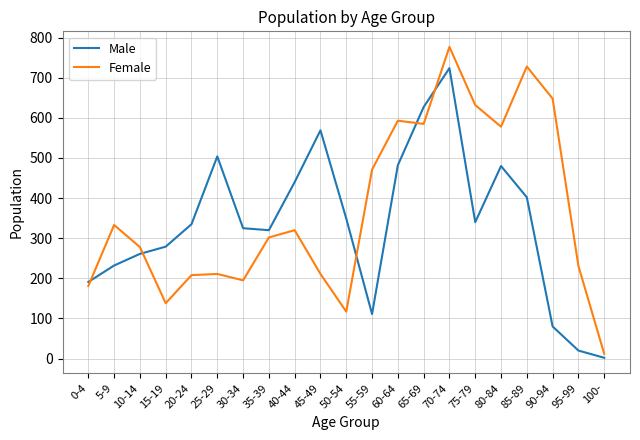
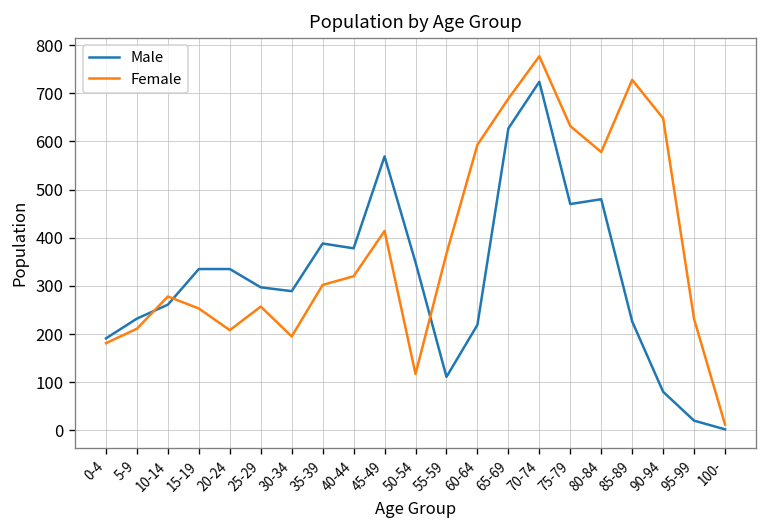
Female, 5-9: 330 -> 210
Male, 15-19: 280 -> 340
Female, 15-19: 140 -> 250
Male, 25-29: 500 -> 300
Female, 25-29: 210 -> 260
Male, 30-34: 330 -> 290
Male, 35-39: 320 -> 390
Male, 40-44: 440 -> 380
Female, 45-49: 210 -> 410
Female, 55-59: 470 -> 370
Male, 60-64: 480 -> 220
Female, 65-69: 590 -> 690
Male, 75-79: 340 -> 470
Male, 85-89: 400 -> 230
